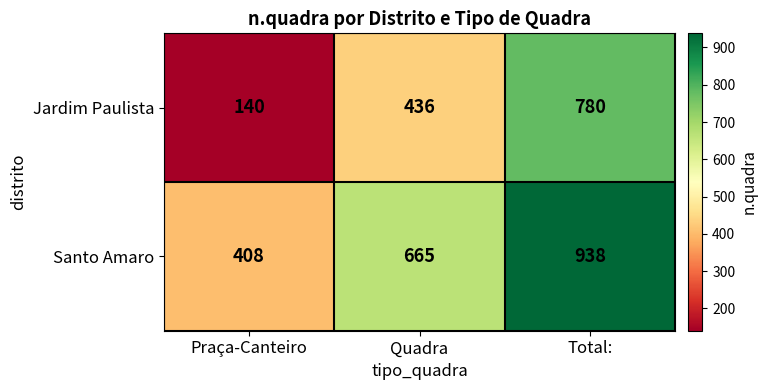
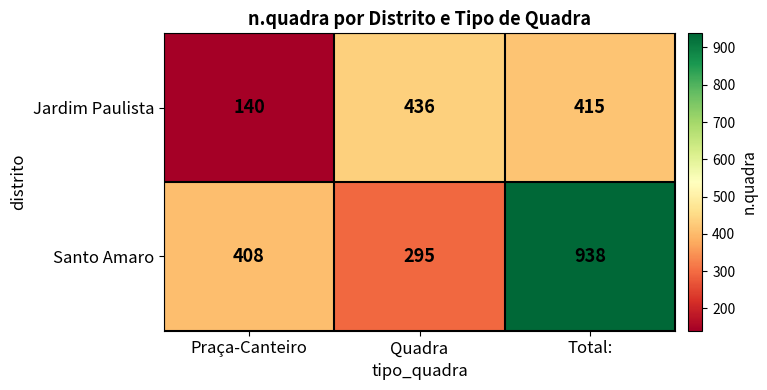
Jardim Paulista, Total:: 780 -> 415
Santo Amaro, Quadra: 665 -> 295
